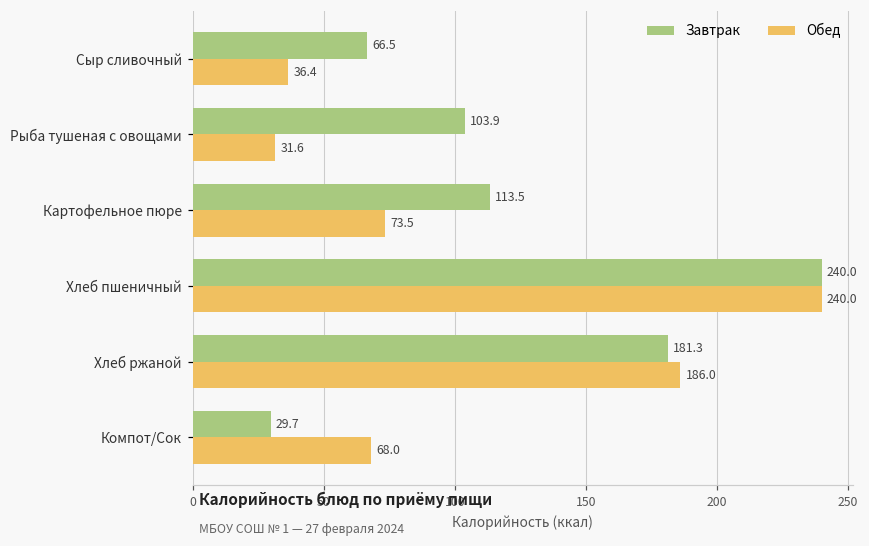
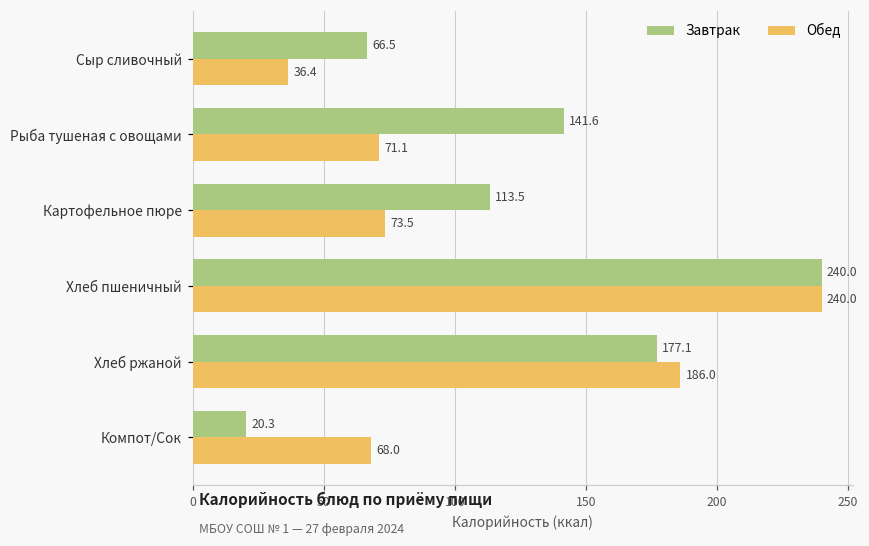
Завтрак, Рыба тушеная с овощами: 103.9 -> 141.6
Обед, Рыба тушеная с овощами: 31.6 -> 71.1
Завтрак, Хлеб ржаной: 181.3 -> 177.1
Завтрак, Компот/Сок: 29.7 -> 20.3
